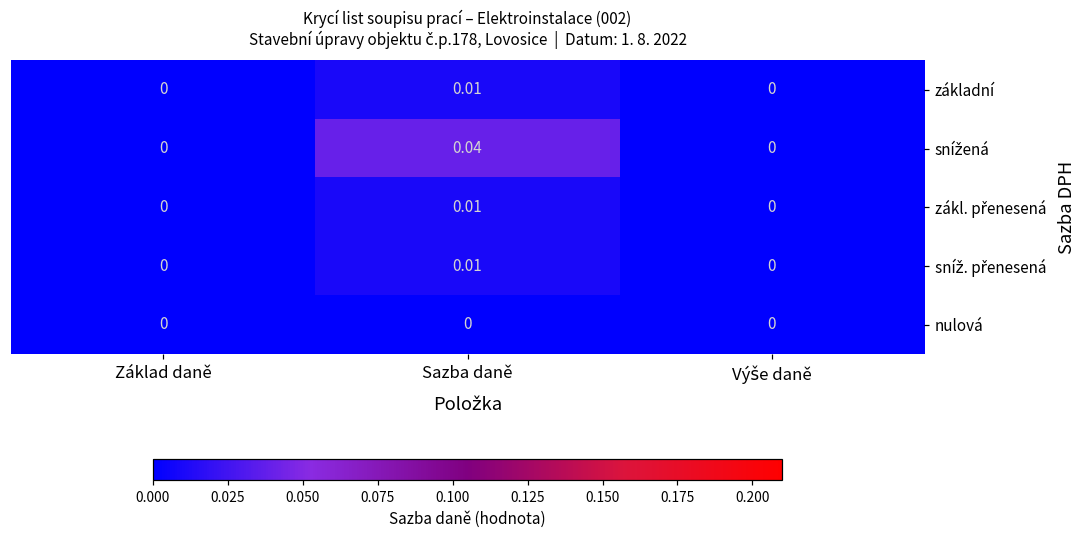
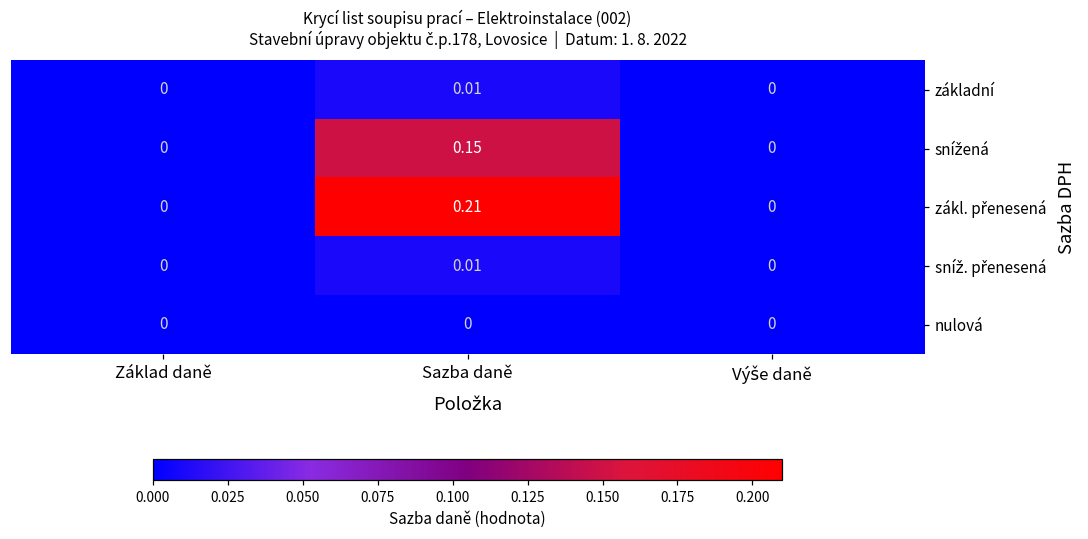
snížená, Sazba daně: 0.04 -> 0.15
zákl. přenesená, Sazba daně: 0.01 -> 0.21
